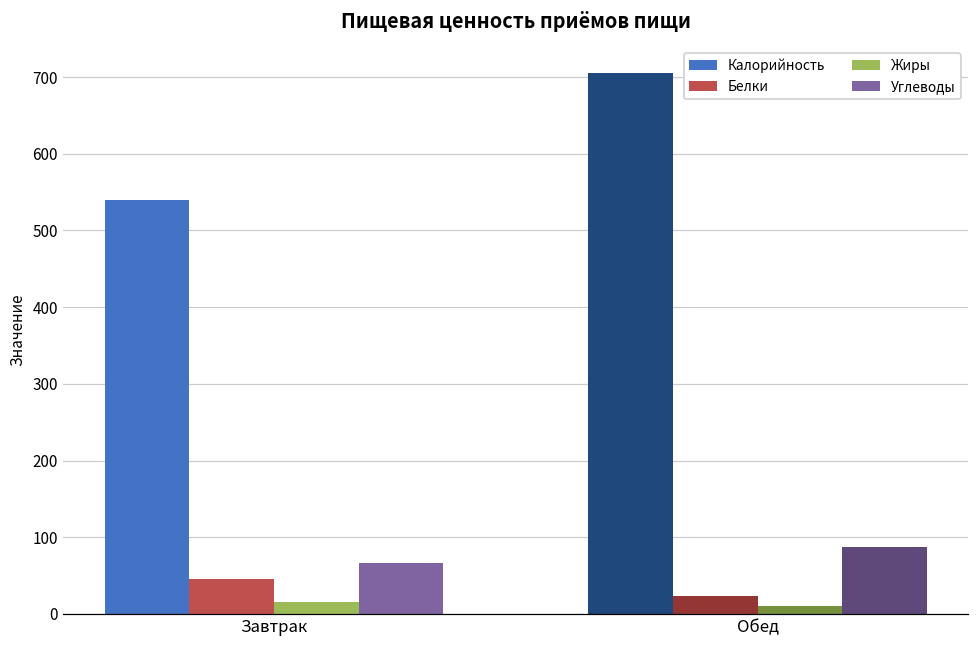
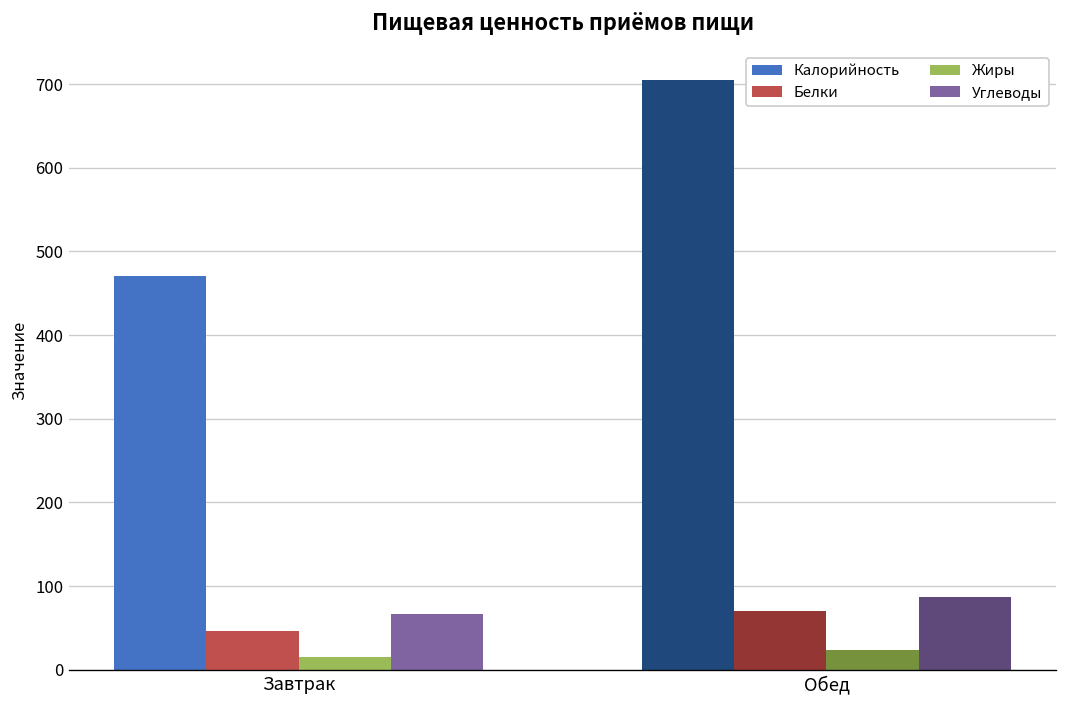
Калорийность, Завтрак: 540 -> 470
Белки, Обед: 20 -> 70
Жиры, Обед: 10 -> 20
